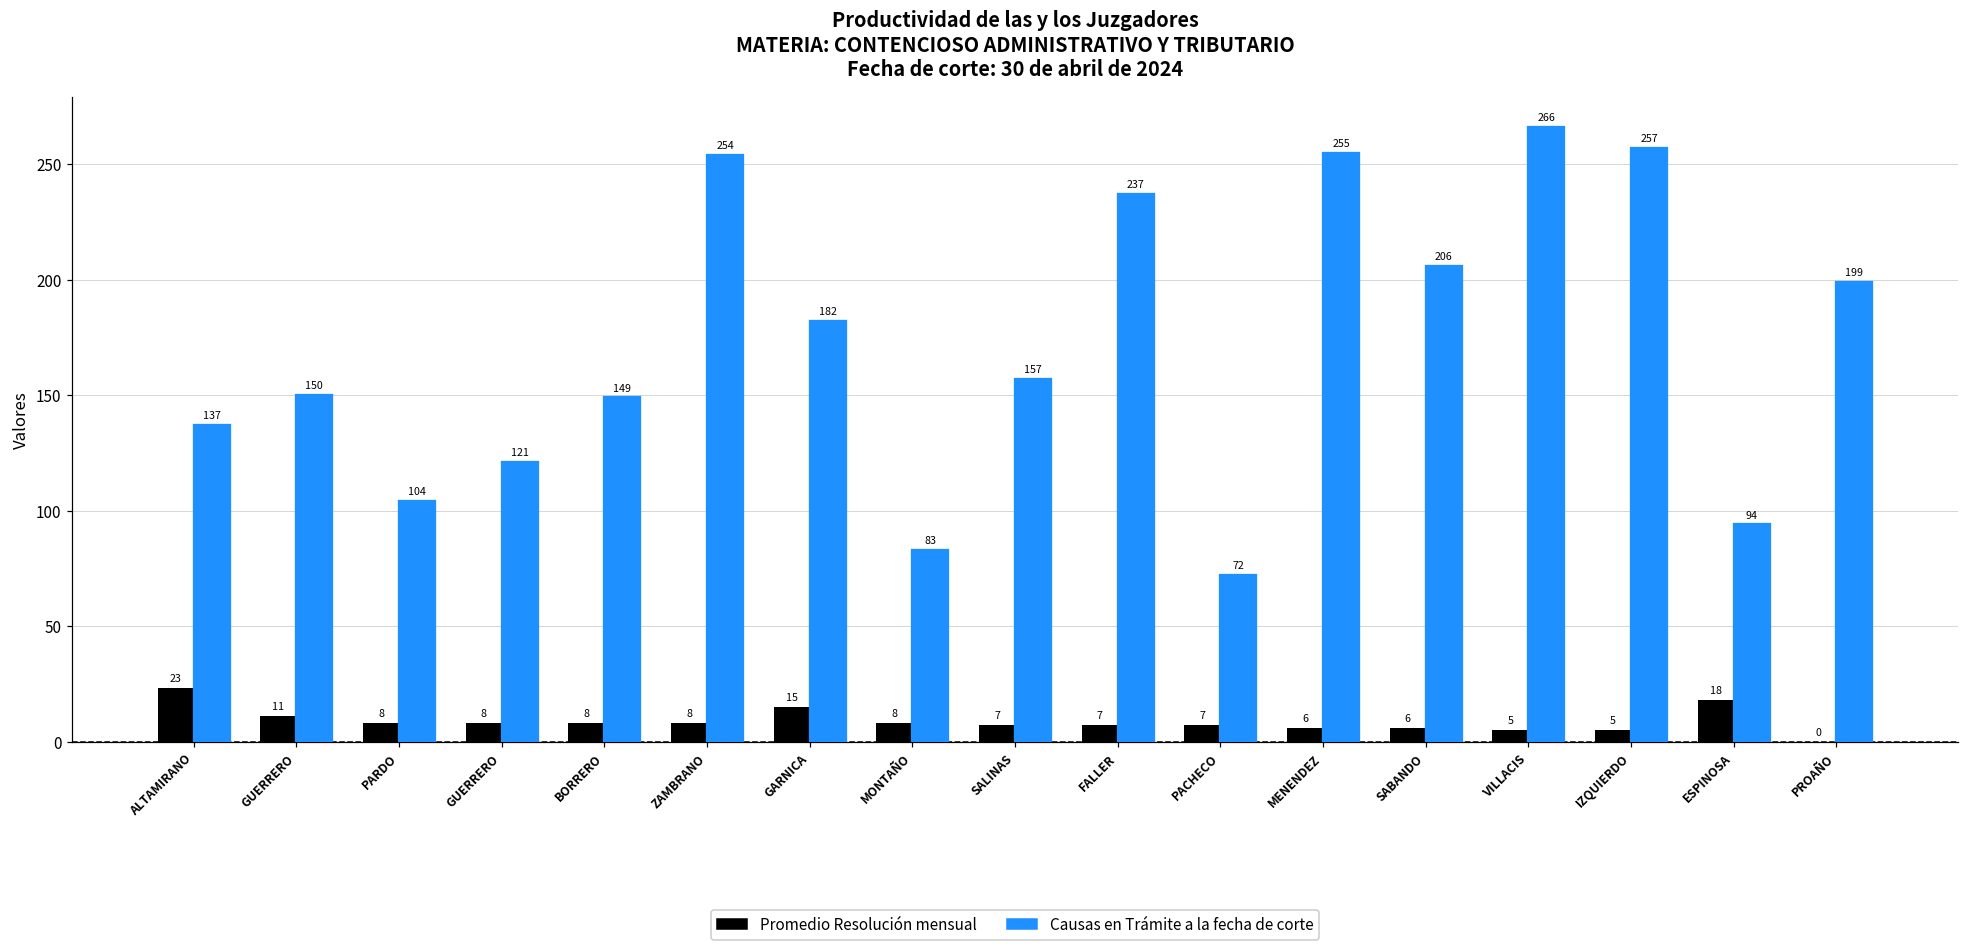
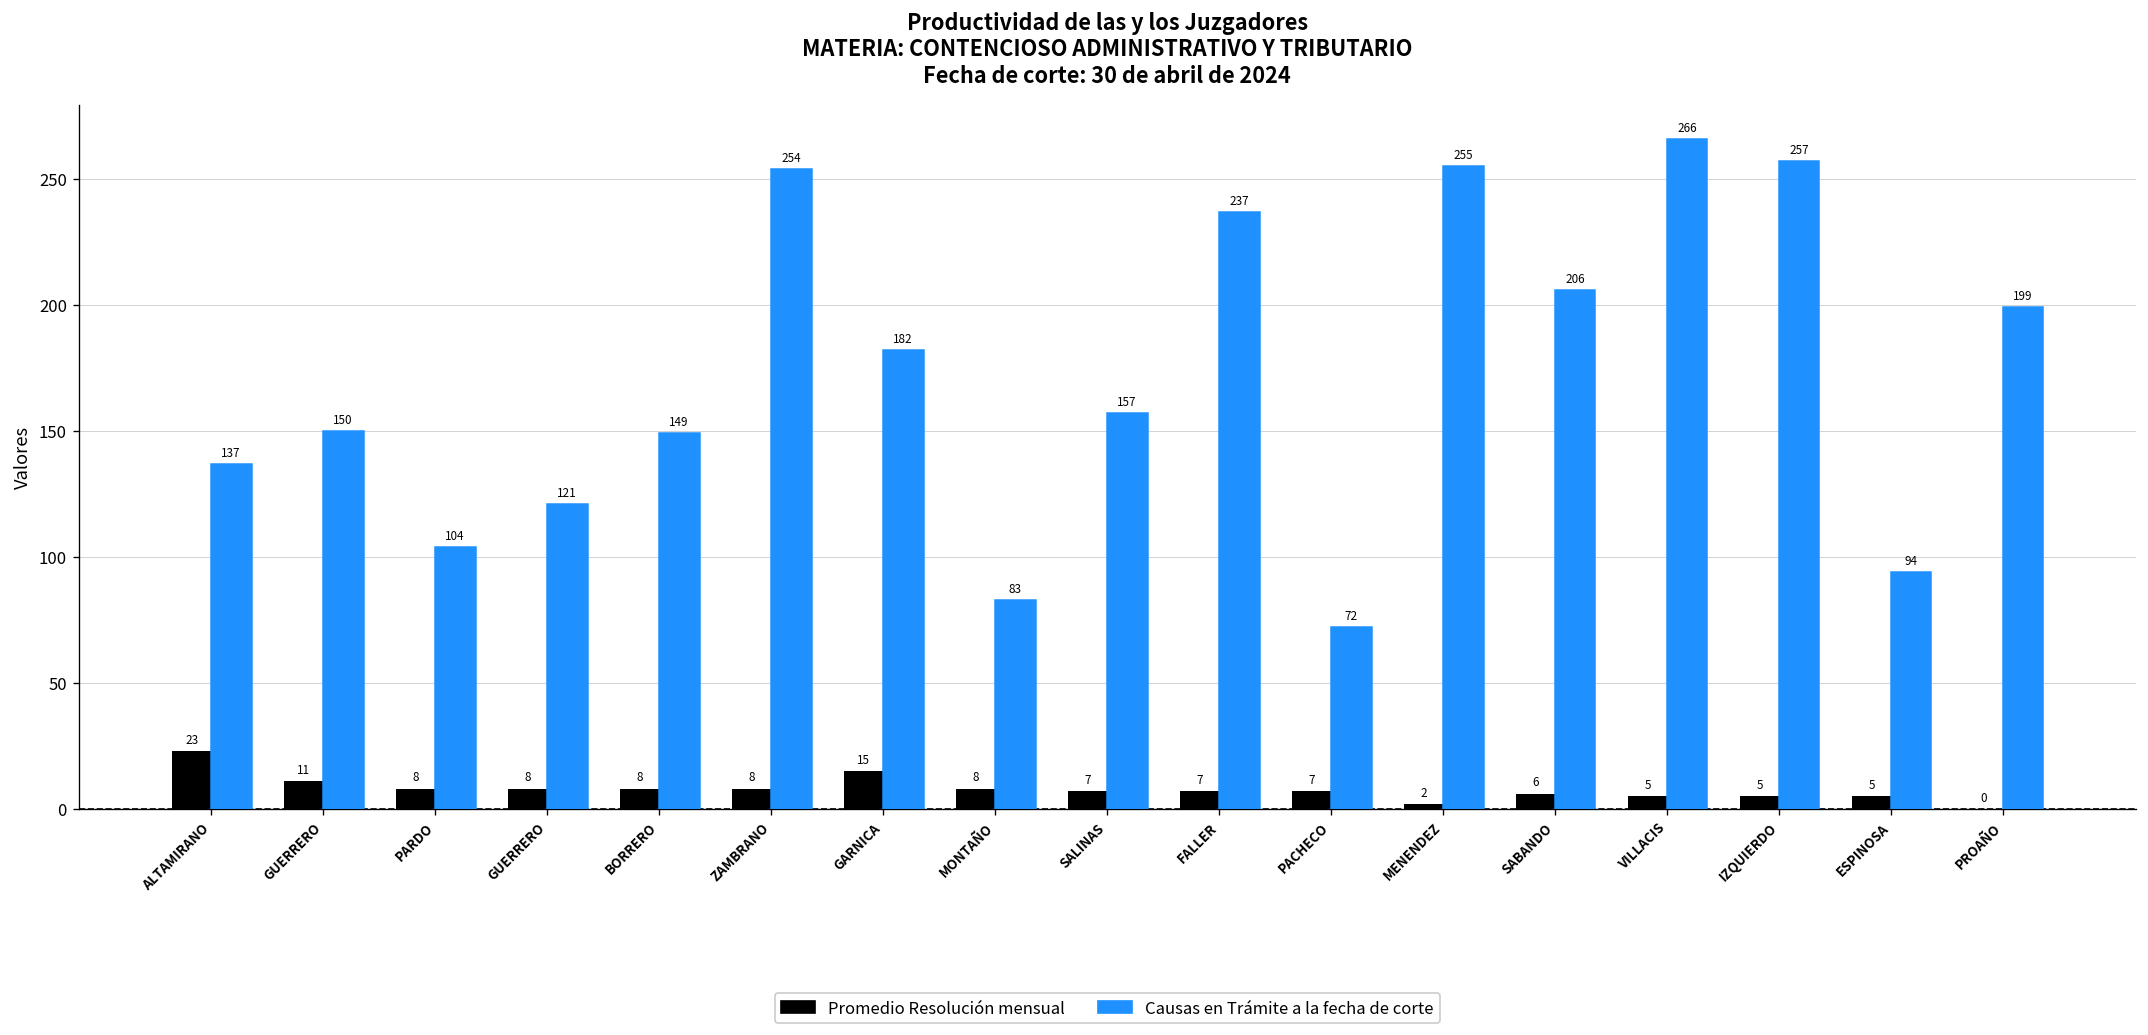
Promedio Resolución mensual, MENENDEZ: 6 -> 2
Promedio Resolución mensual, ESPINOSA: 18 -> 5
